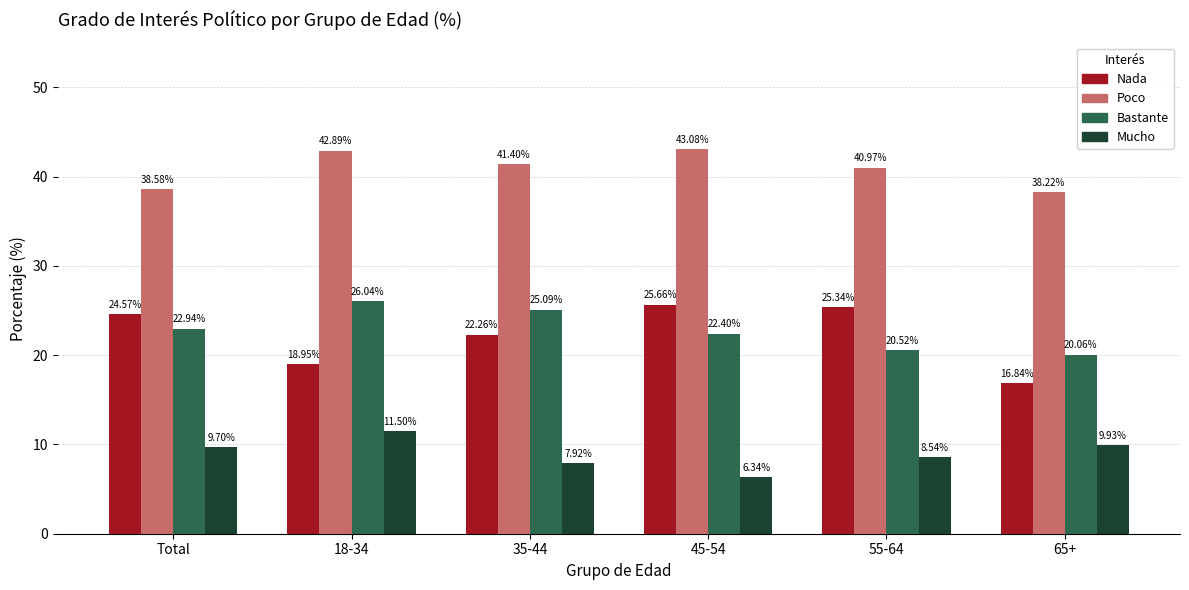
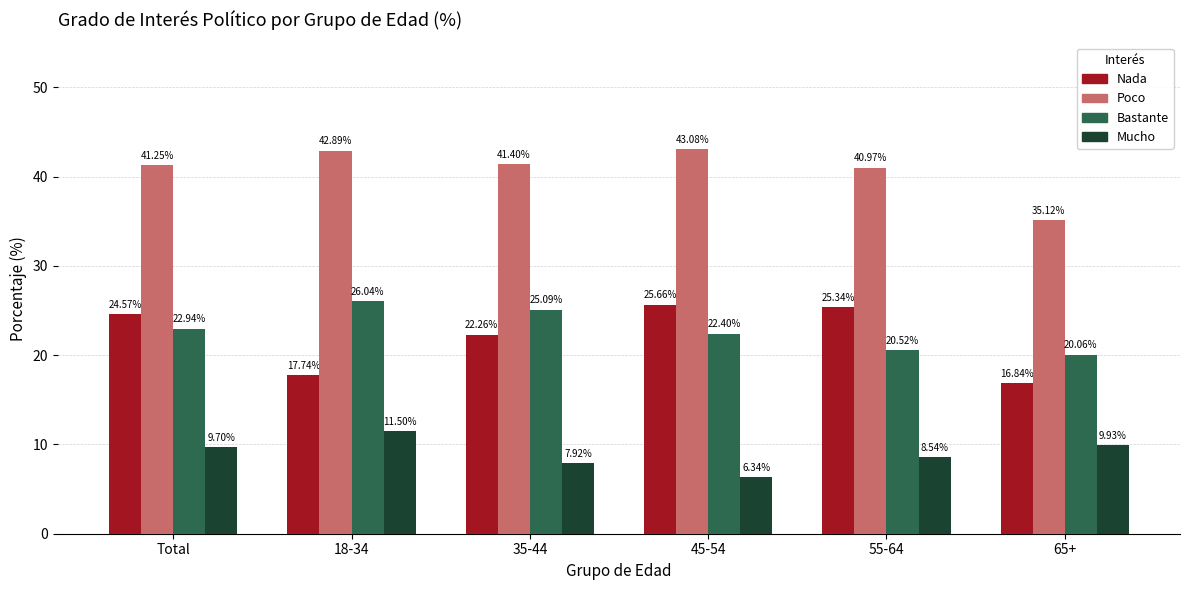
Poco, Total: 38.58% -> 41.25%
Nada, 18-34: 18.95% -> 17.74%
Poco, 65+: 38.22% -> 35.12%
